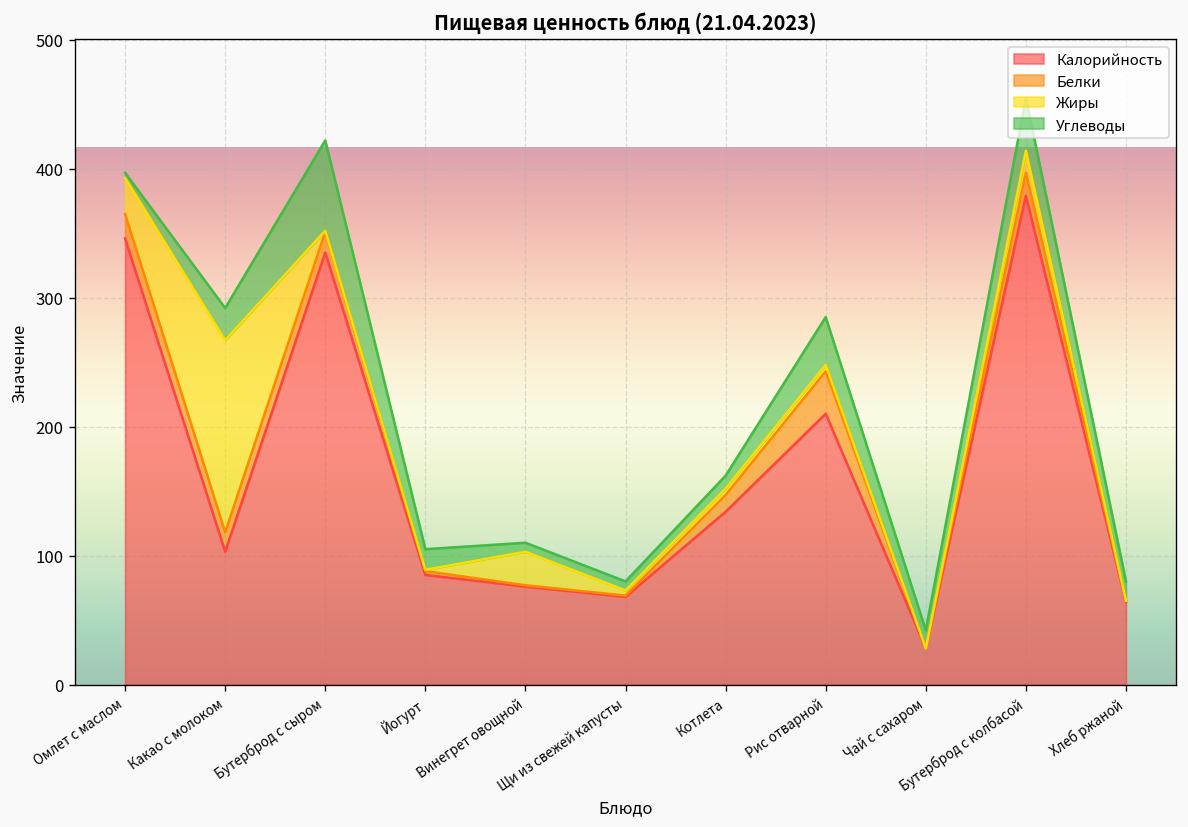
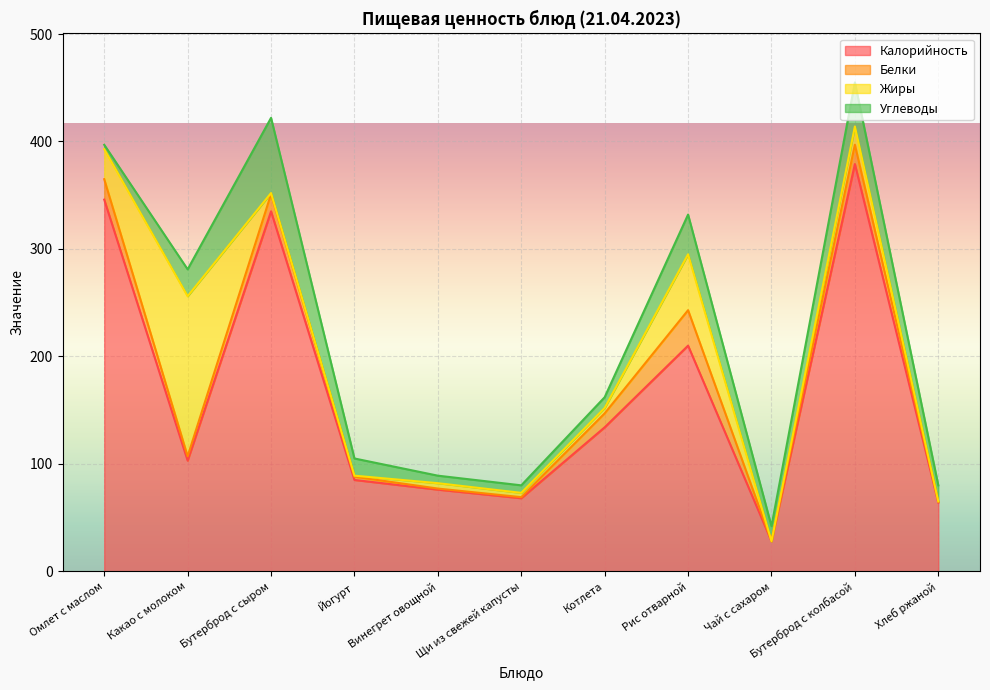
Белки, Какао с молоком: 15 -> 4
Жиры, Винегрет овощной: 26 -> 5
Жиры, Рис отварной: 5 -> 52
